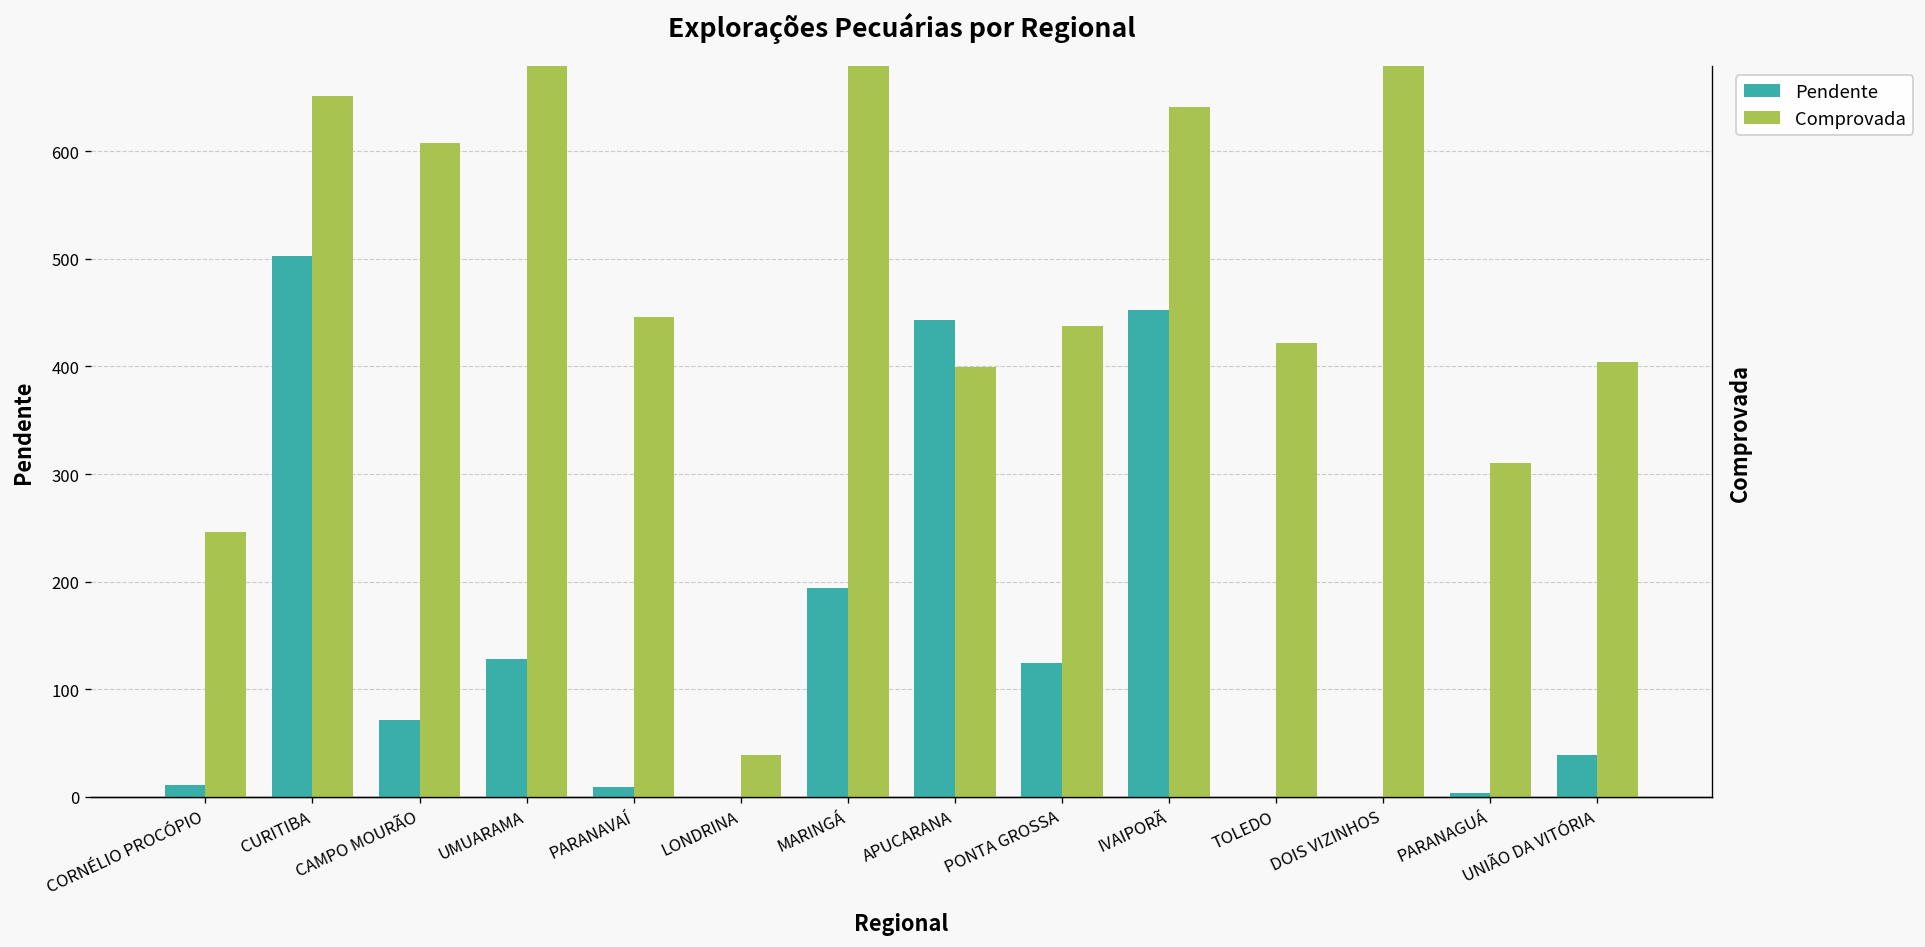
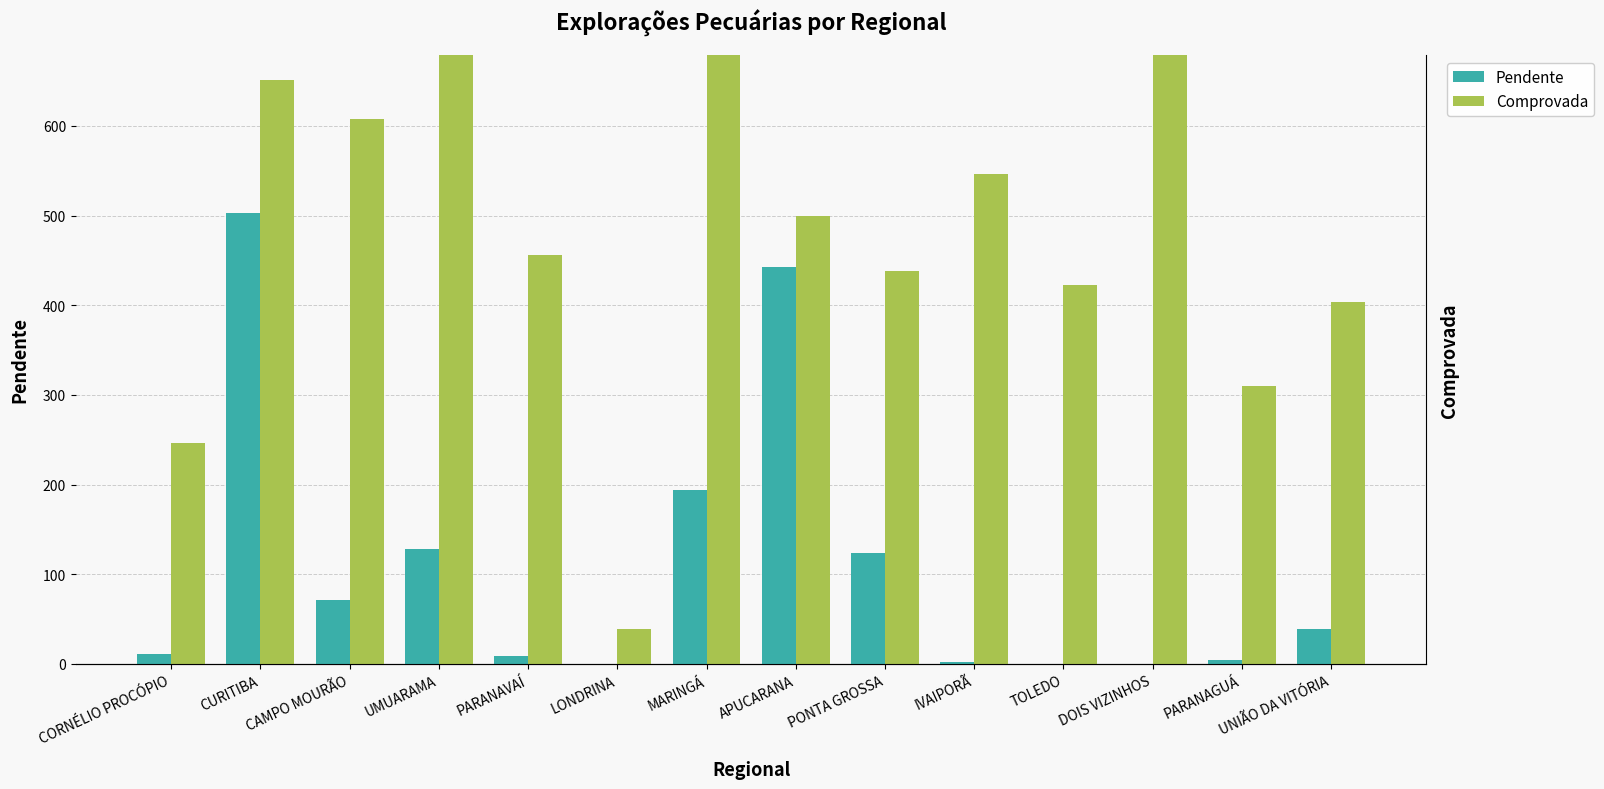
Comprovada, PARANAVAÍ: 450 -> 460
Comprovada, APUCARANA: 400 -> 500
Pendente, IVAIPORÃ: 450 -> 0
Comprovada, IVAIPORÃ: 640 -> 550
